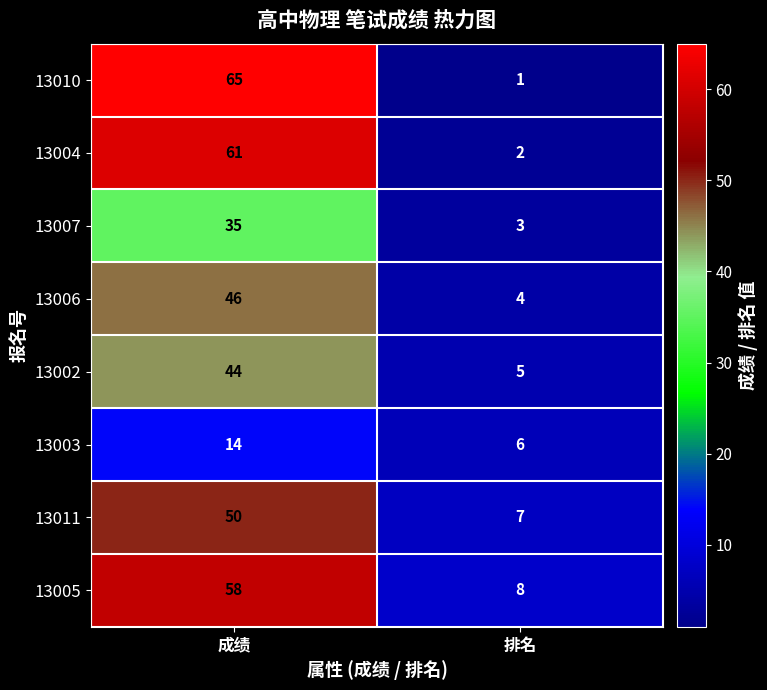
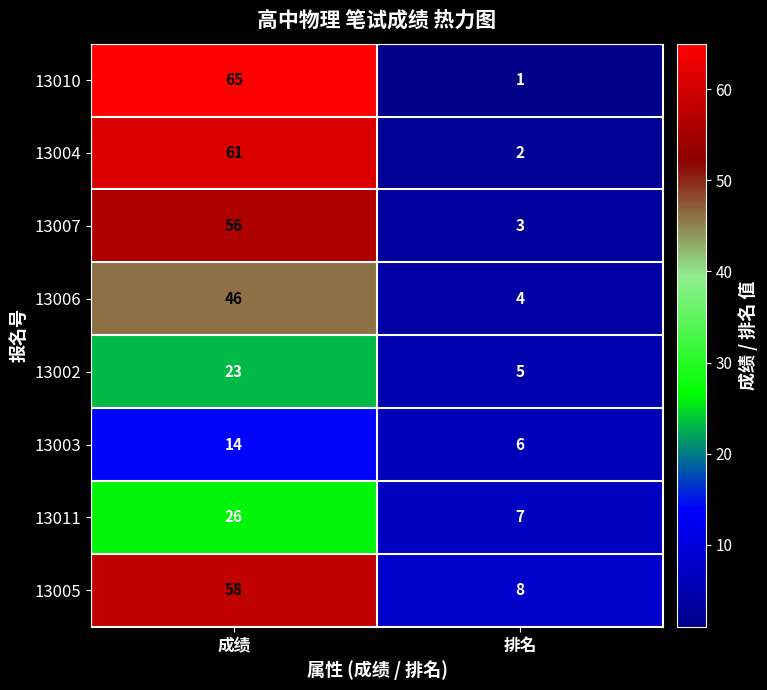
13007, 成绩: 35 -> 56
13002, 成绩: 44 -> 23
13011, 成绩: 50 -> 26
